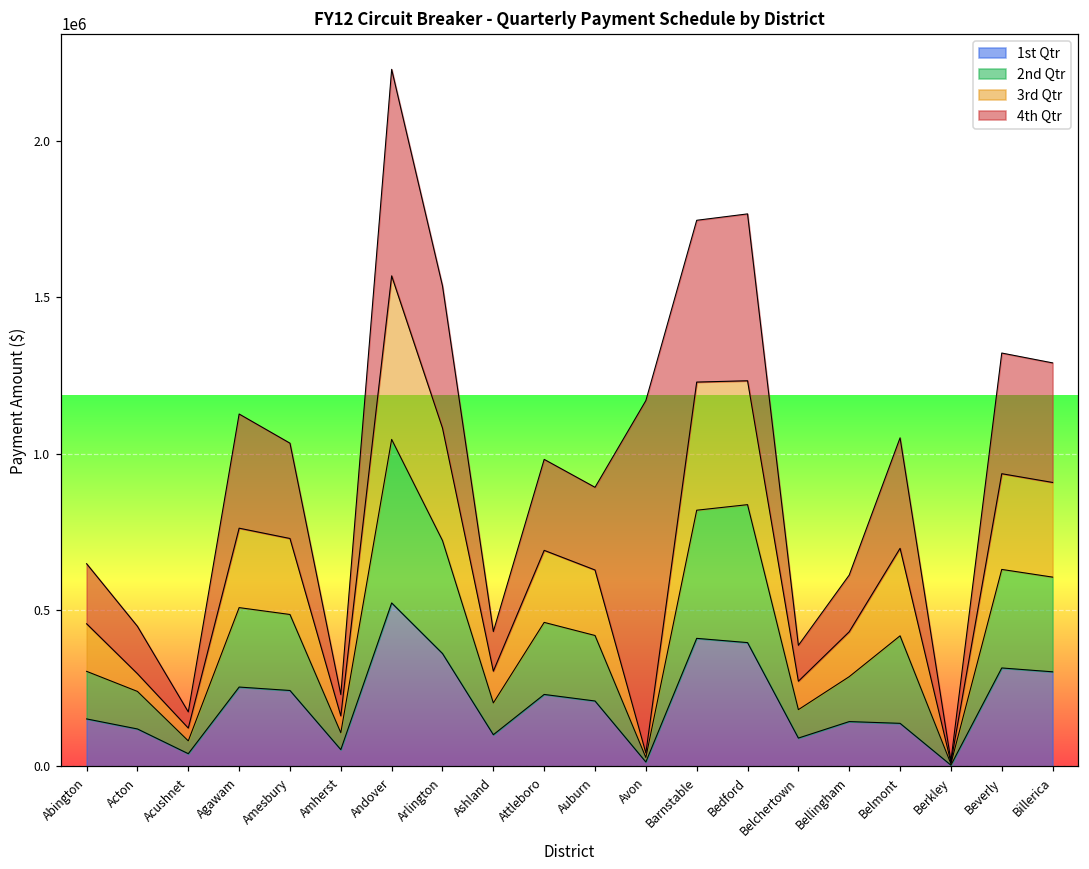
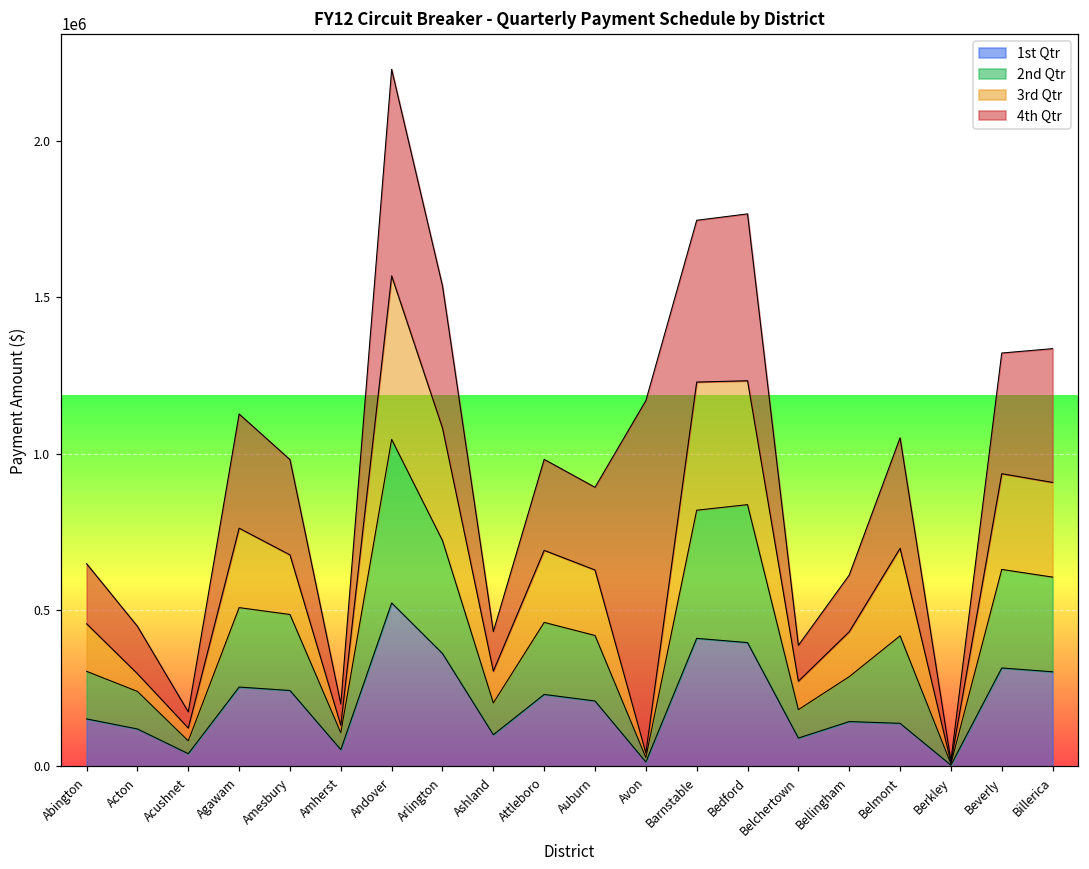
3rd Qtr, Amesbury: 240000 -> 190000
3rd Qtr, Amherst: 50000 -> 20000
4th Qtr, Billerica: 380000 -> 430000
